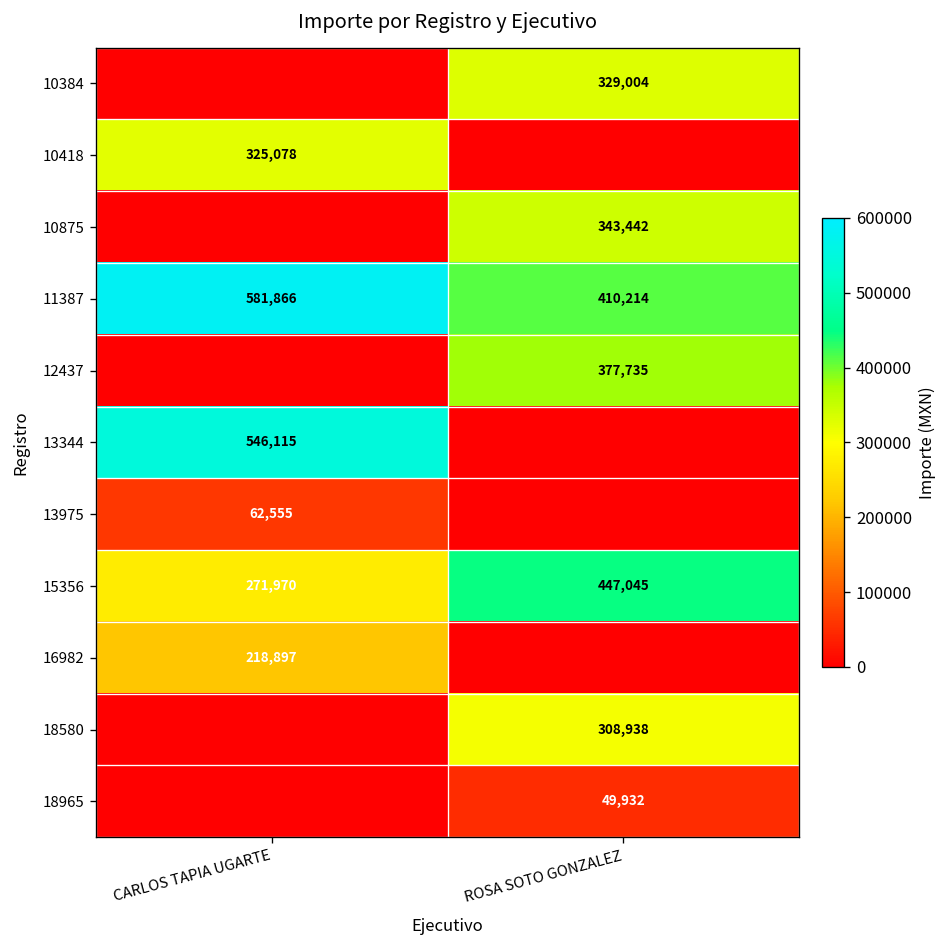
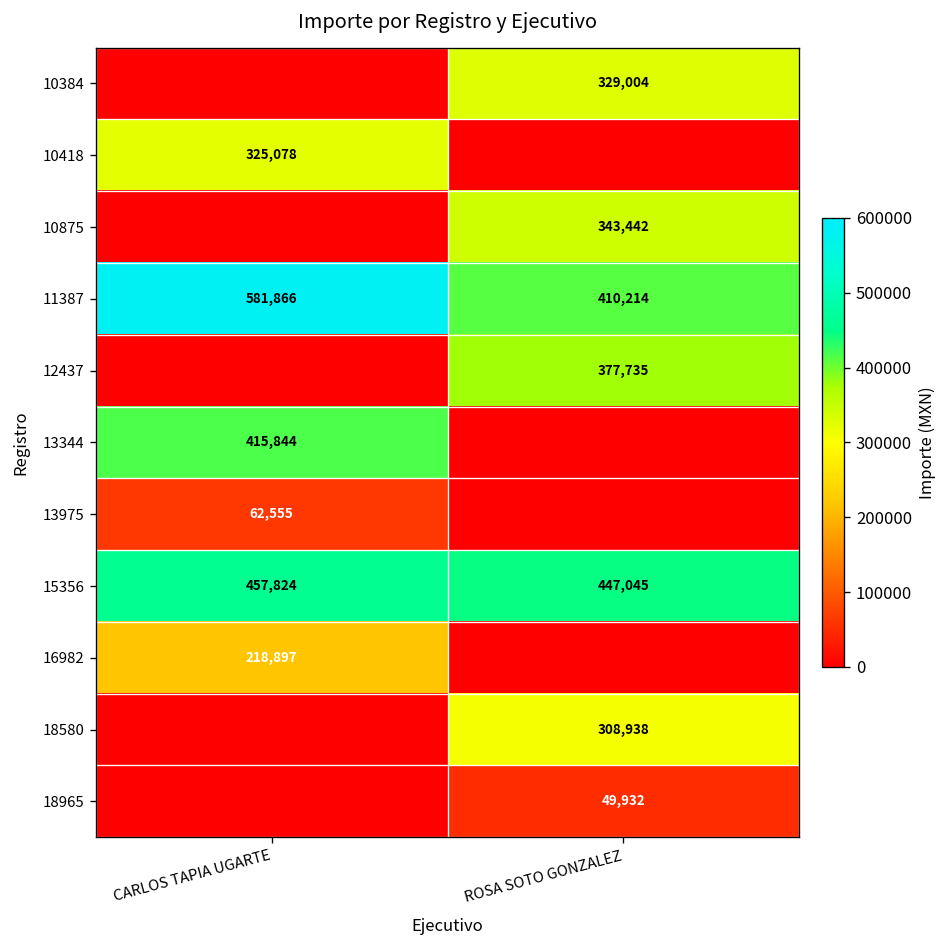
13344, CARLOS TAPIA UGARTE: 546,115 -> 415,844
15356, CARLOS TAPIA UGARTE: 271,970 -> 457,824
